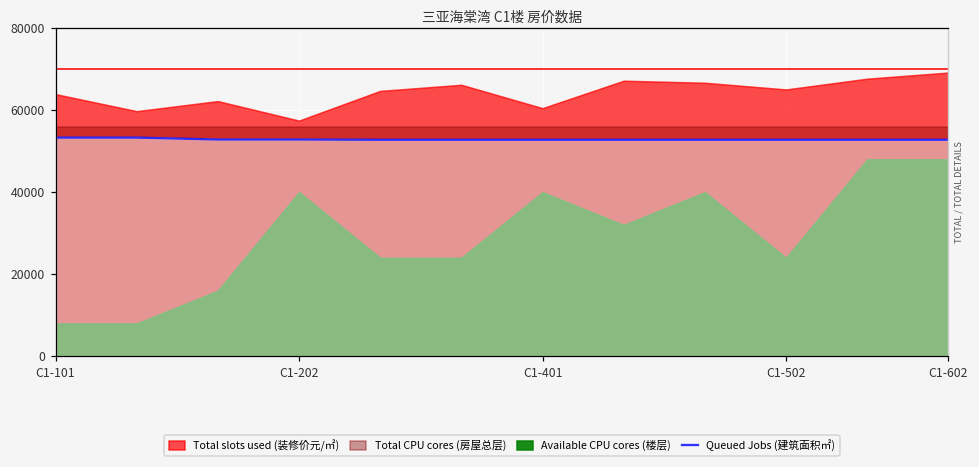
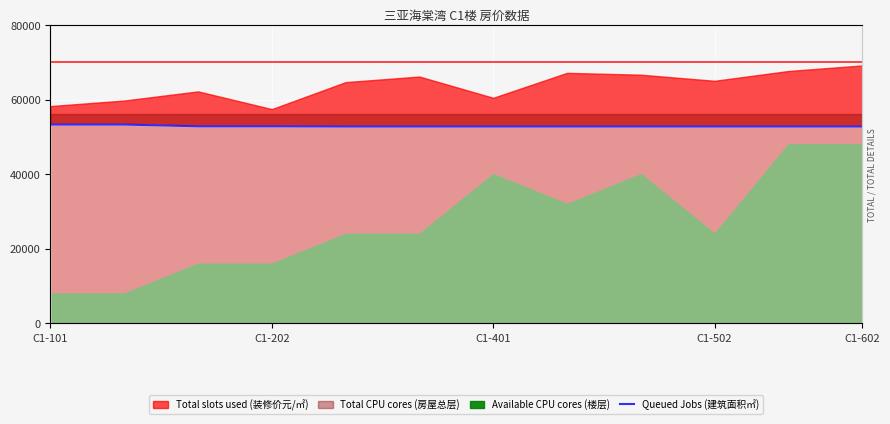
Total slots used (装修价元/㎡), C1-101: 64000 -> 58000
Available CPU cores (楼层), C1-202: 40000 -> 16000
